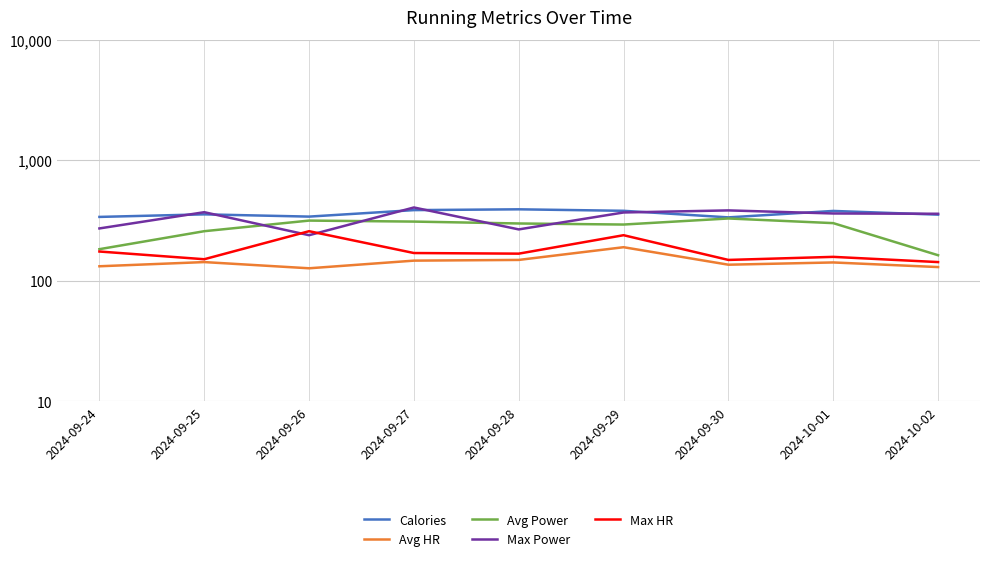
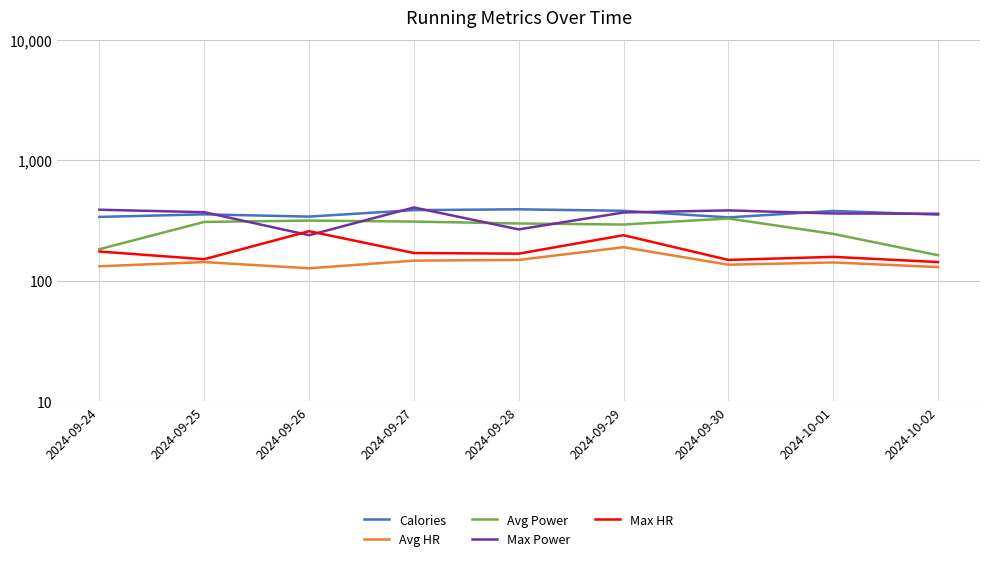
Max Power, 2024-09-24: 270 -> 390
Avg Power, 2024-09-25: 260 -> 310
Avg Power, 2024-10-01: 300 -> 250
